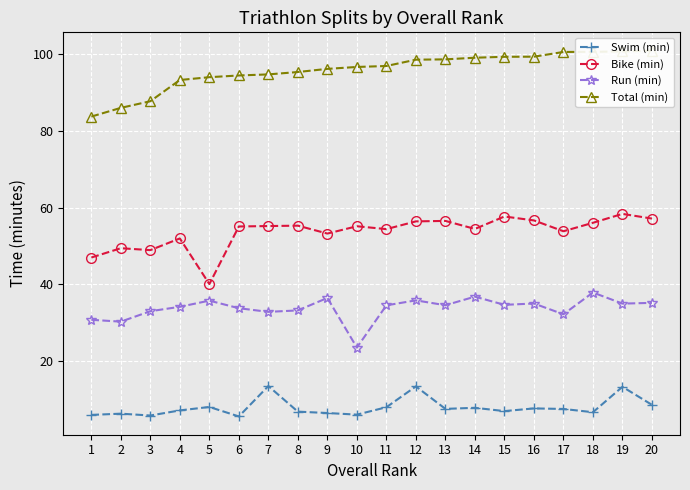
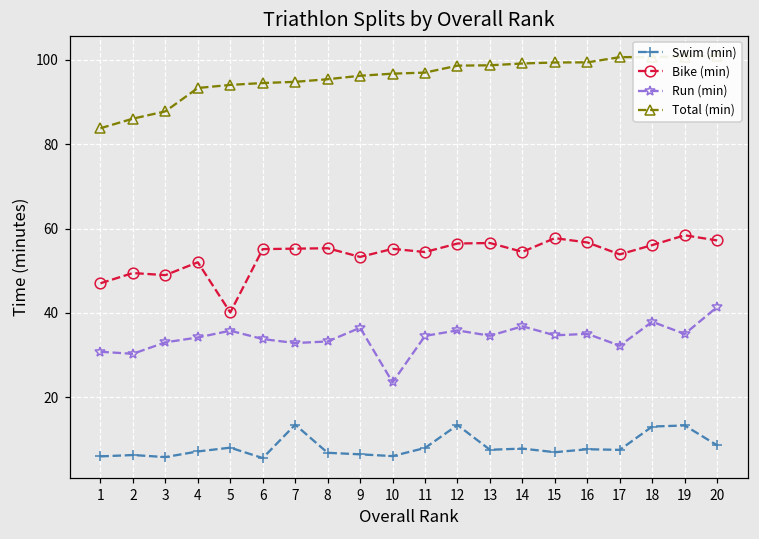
Swim (min), 18: 7 -> 13
Run (min), 20: 35 -> 41
